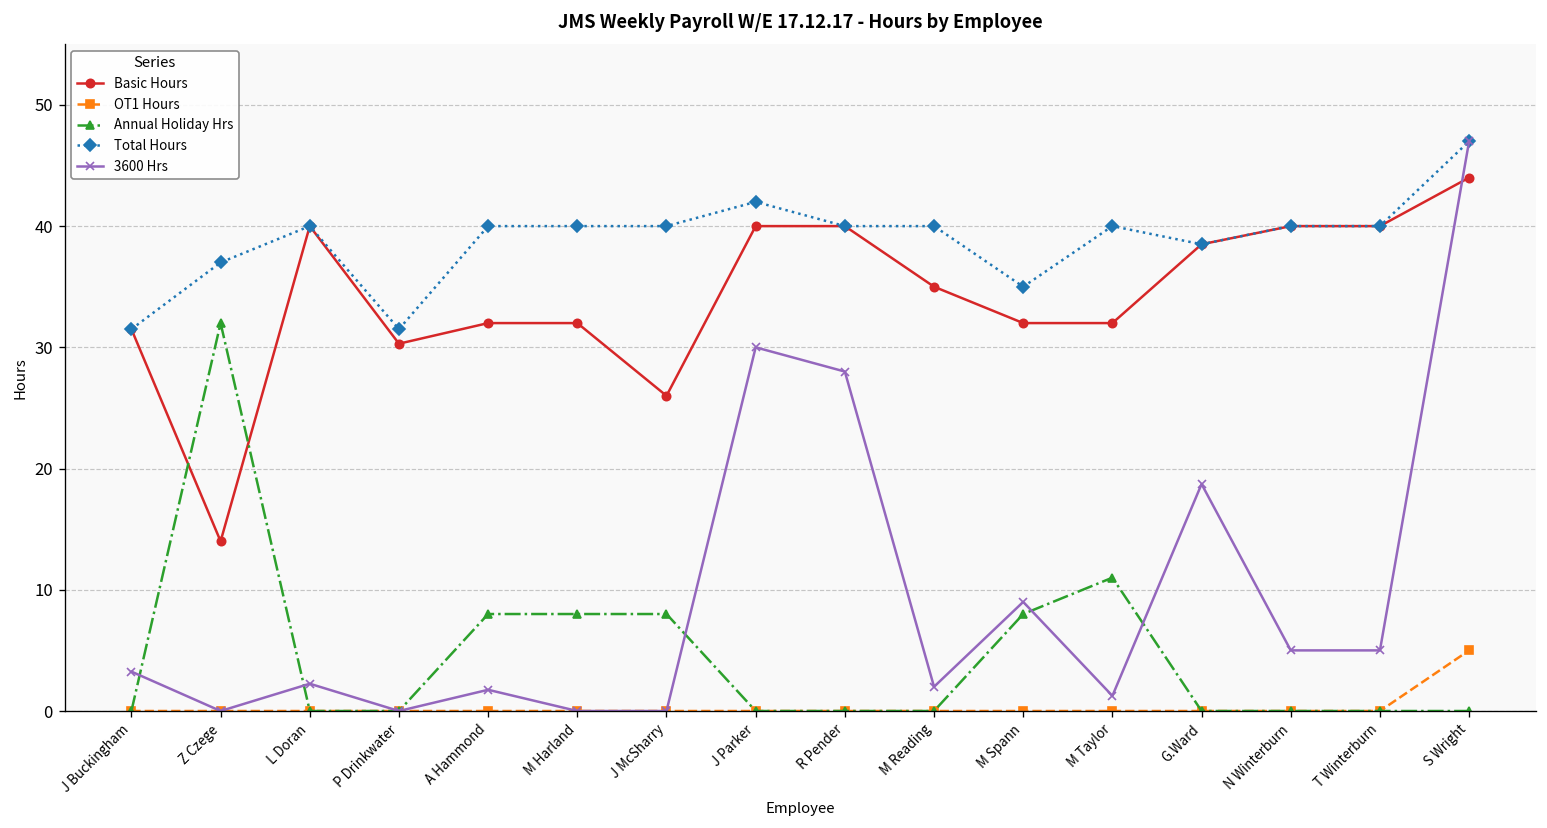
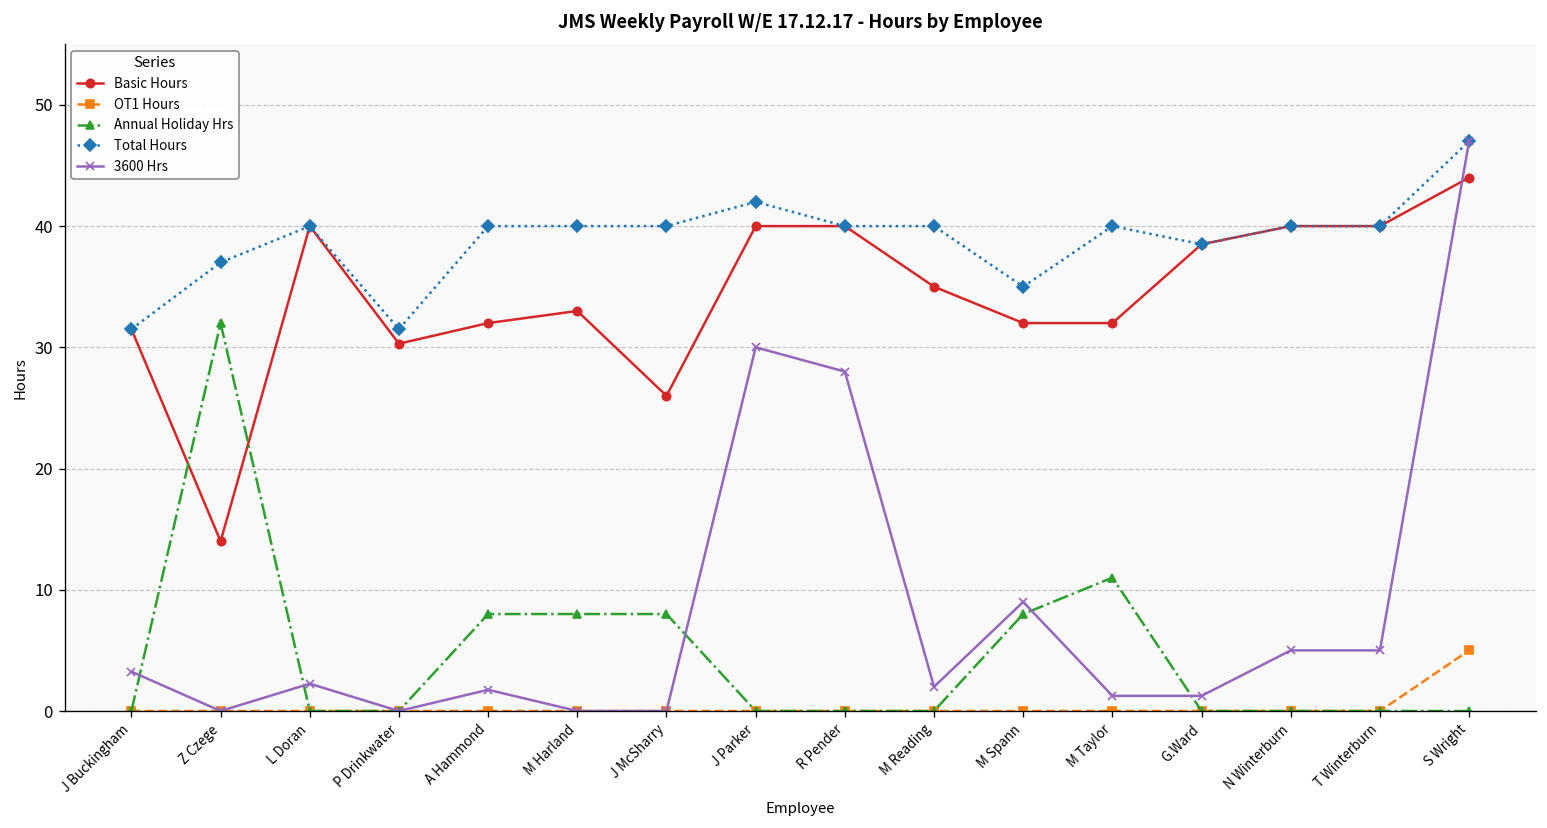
Basic Hours, M Harland: 32 -> 33
3600 Hrs, G.Ward: 18.7 -> 1.3
